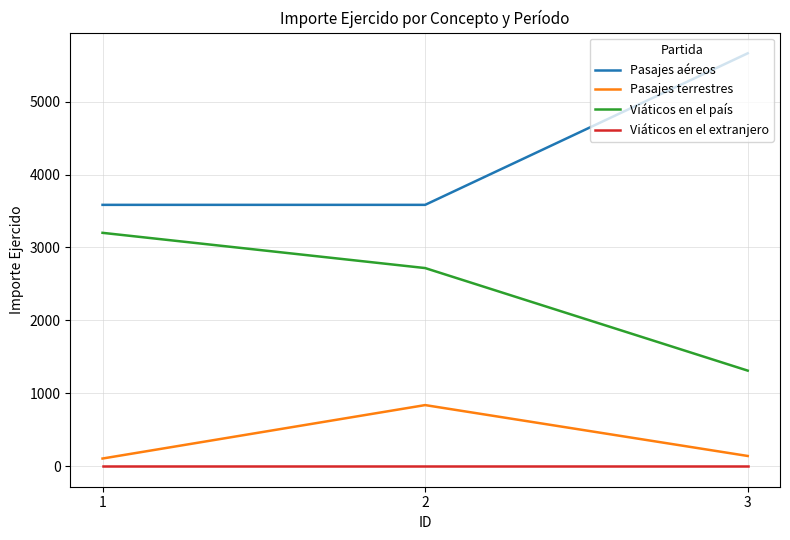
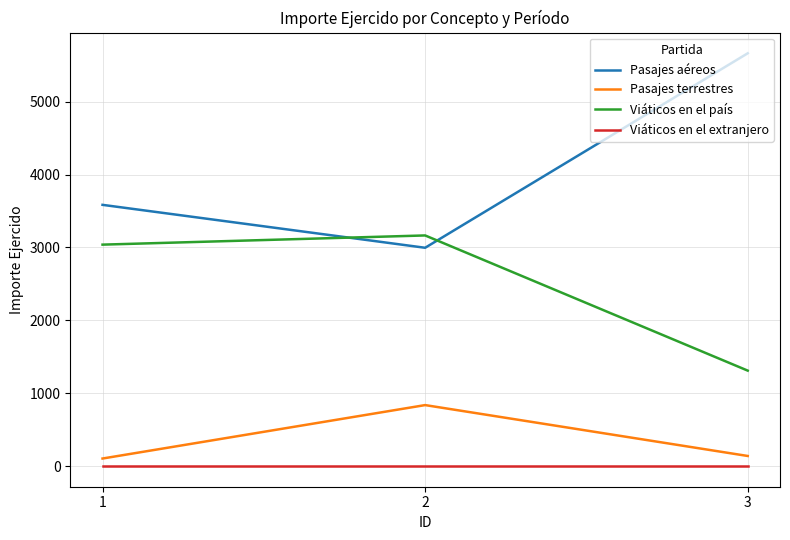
Viáticos en el país, 1: 3200 -> 3000
Pasajes aéreos, 2: 3600 -> 3000
Viáticos en el país, 2: 2700 -> 3200
